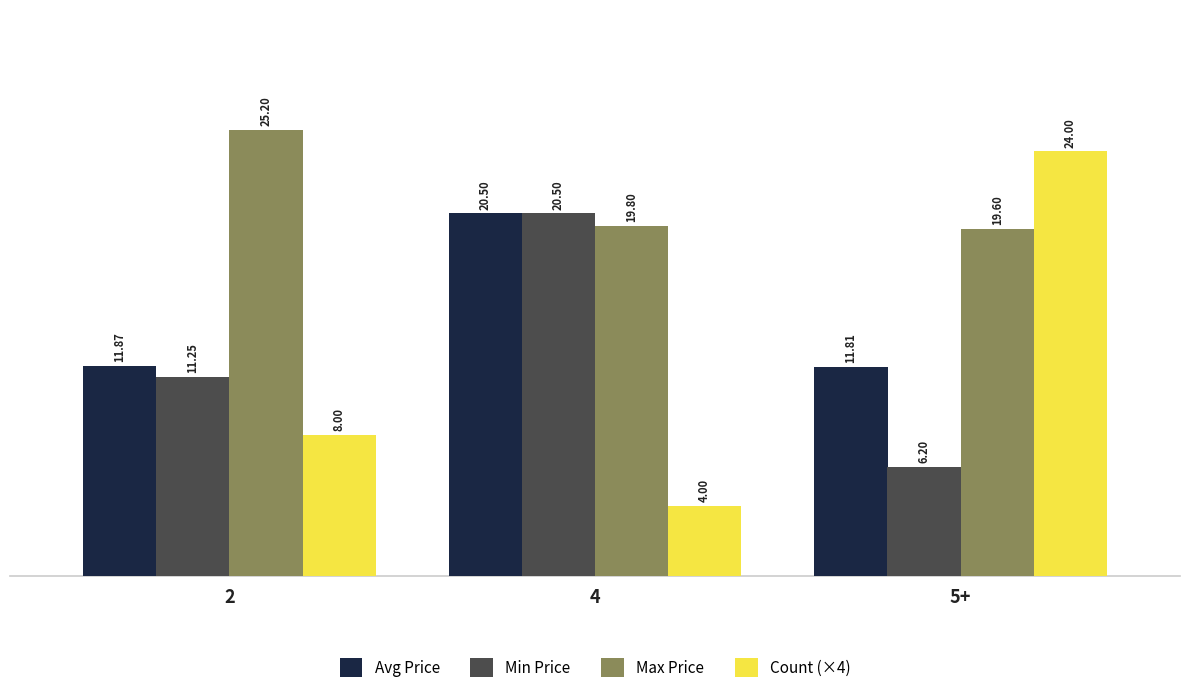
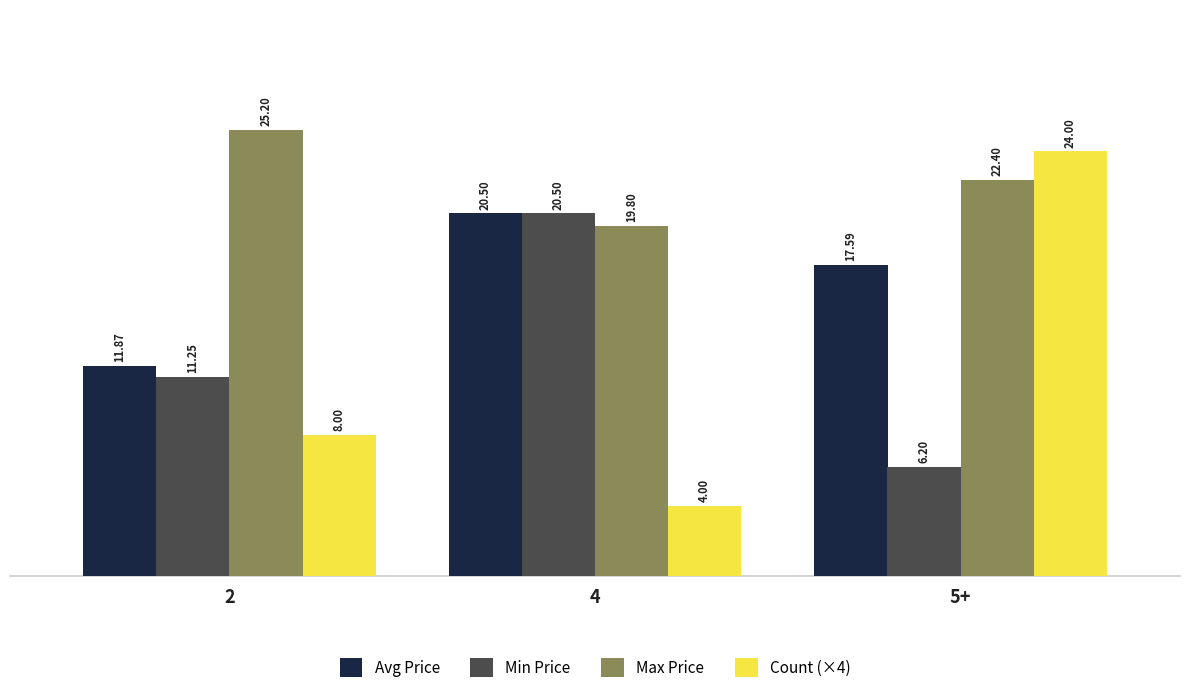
Avg Price, 5+: 11.81 -> 17.59
Max Price, 5+: 19.60 -> 22.40
